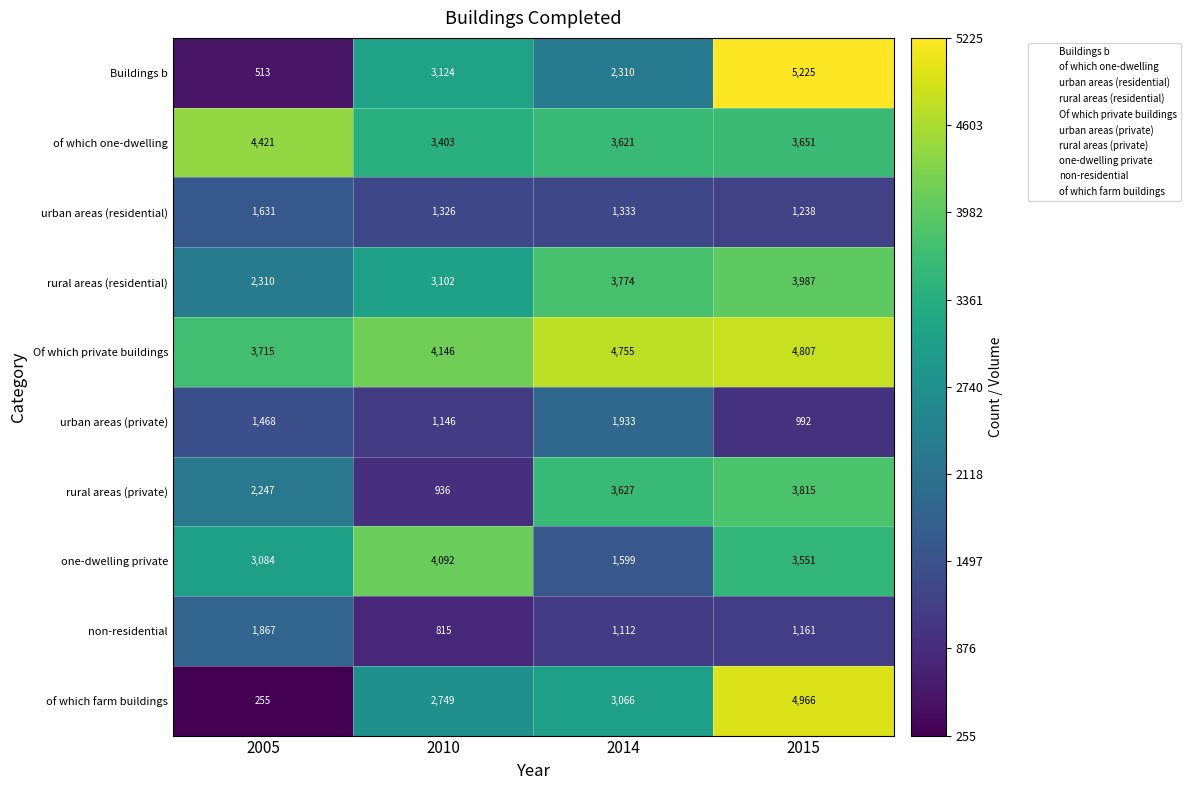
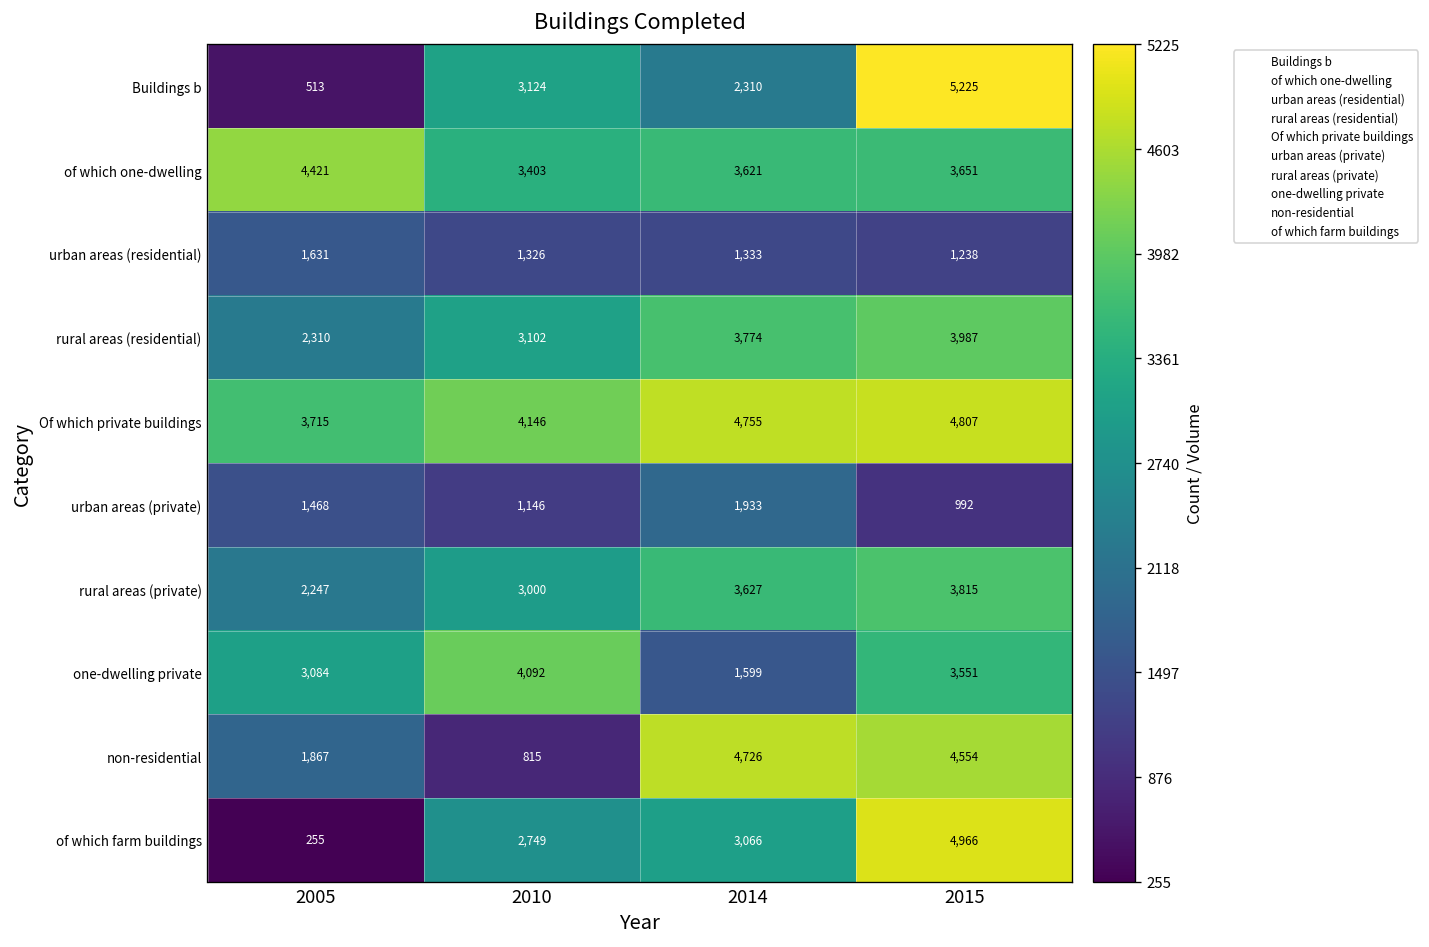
rural areas (private), 2010: 936 -> 3,000
non-residential, 2014: 1,112 -> 4,726
non-residential, 2015: 1,161 -> 4,554
